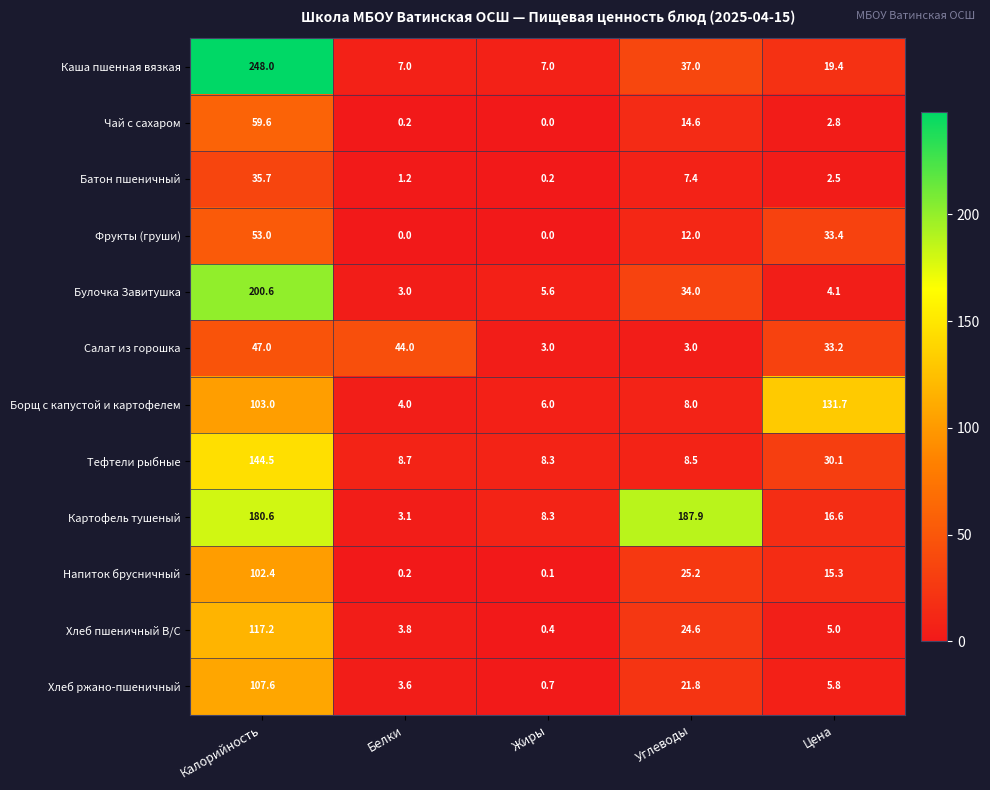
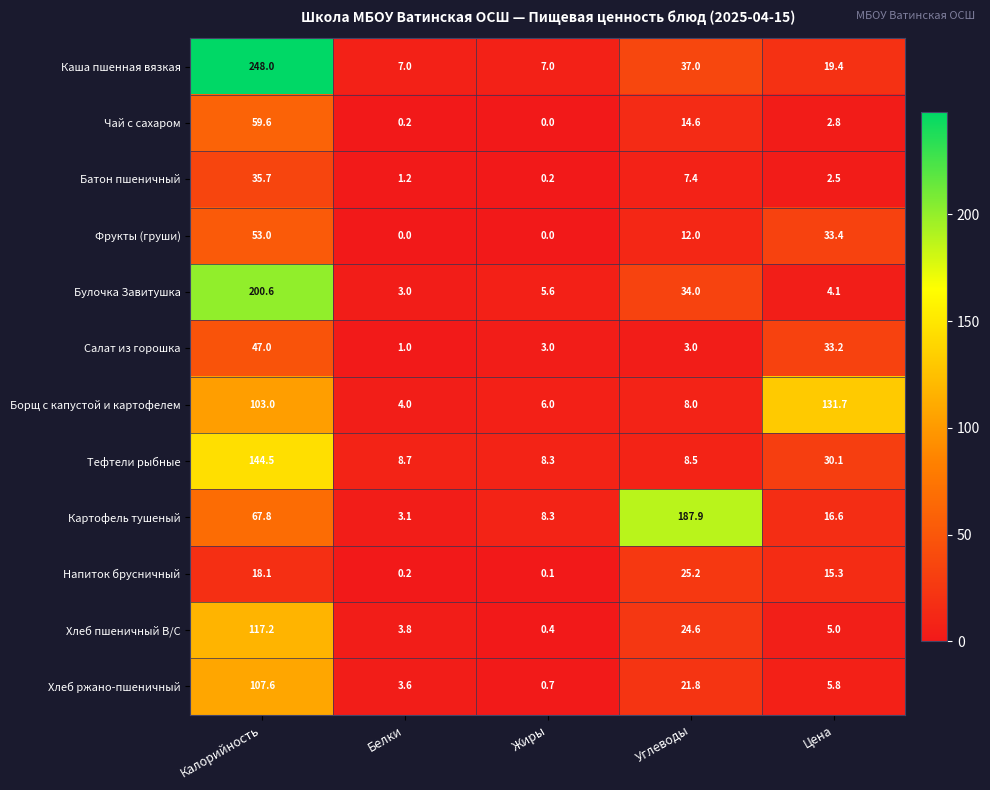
Салат из горошка, Белки: 44.0 -> 1.0
Картофель тушеный, Калорийность: 180.6 -> 67.8
Напиток брусничный, Калорийность: 102.4 -> 18.1
